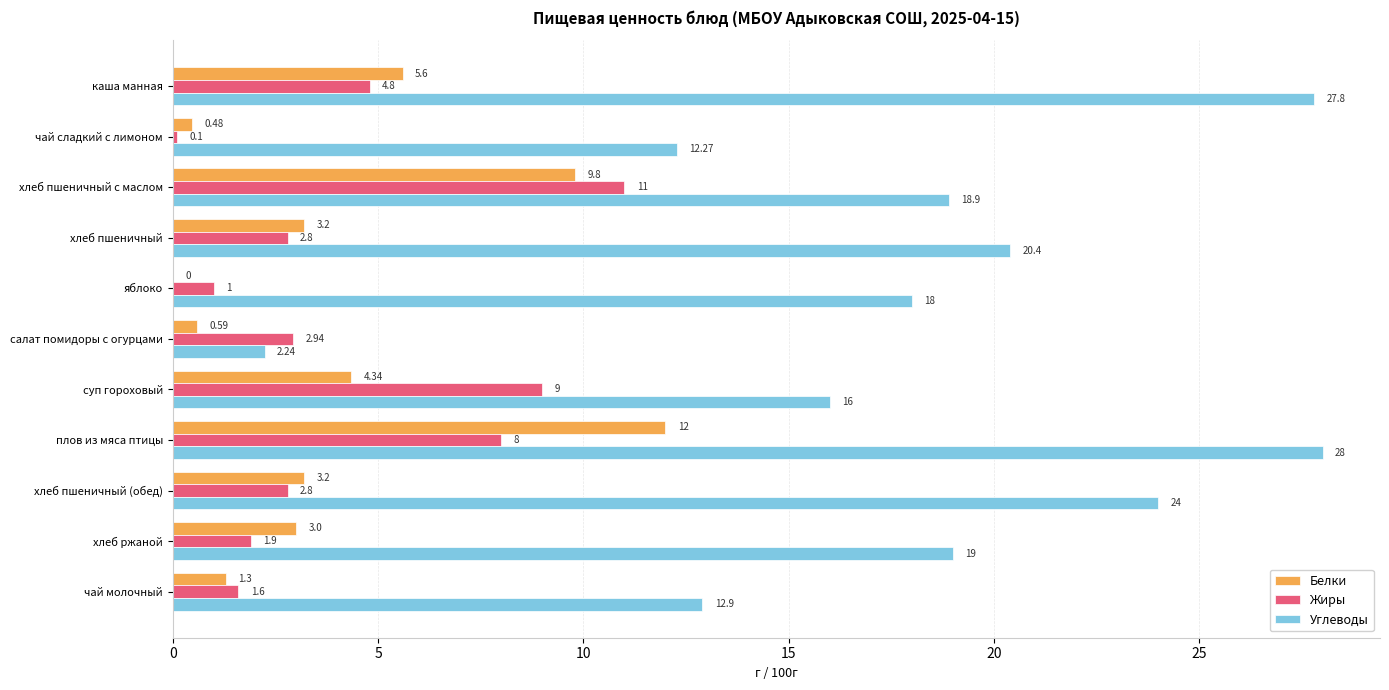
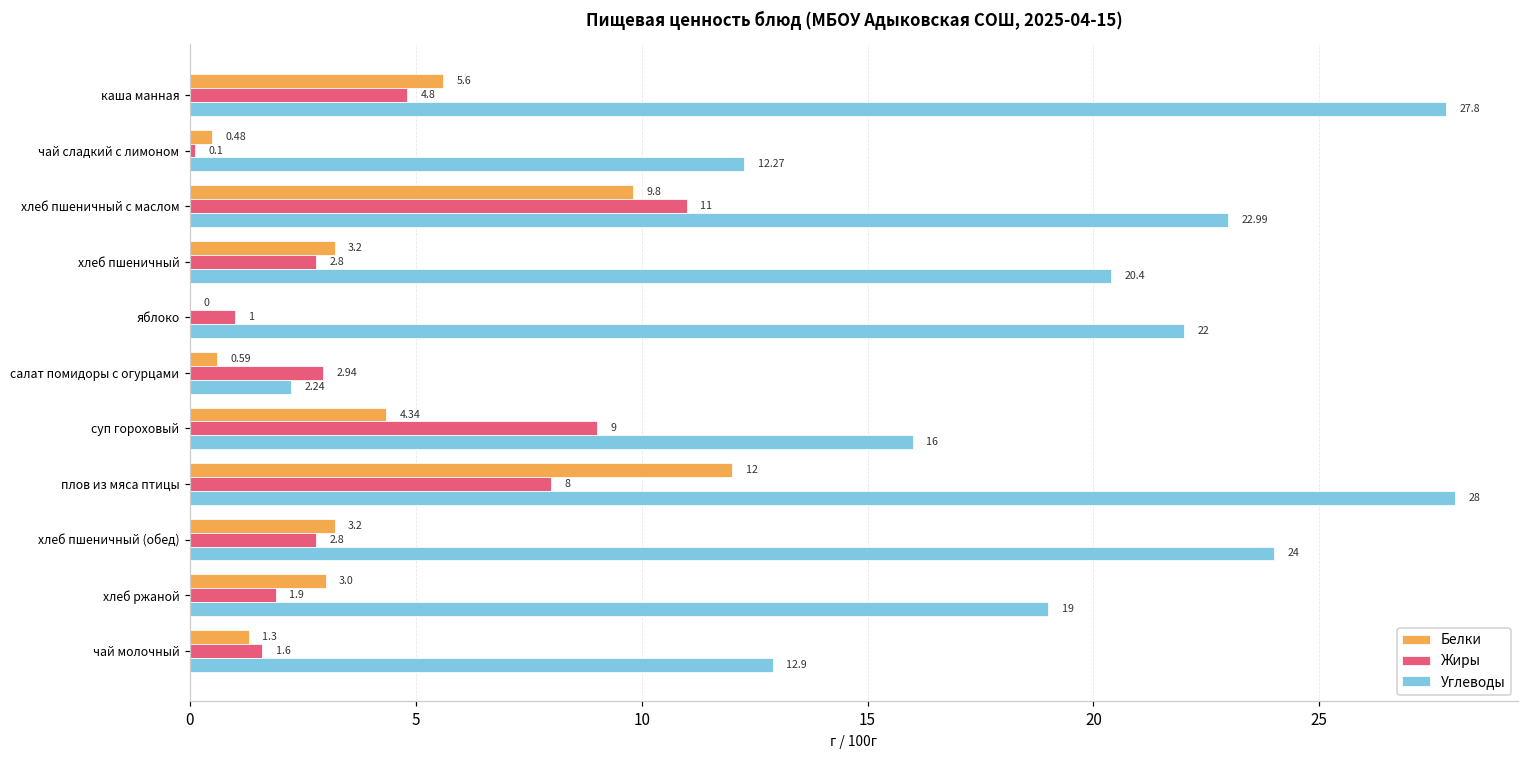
Углеводы, хлеб пшеничный с маслом: 18.9 -> 22.99
Углеводы, яблоко: 18 -> 22
